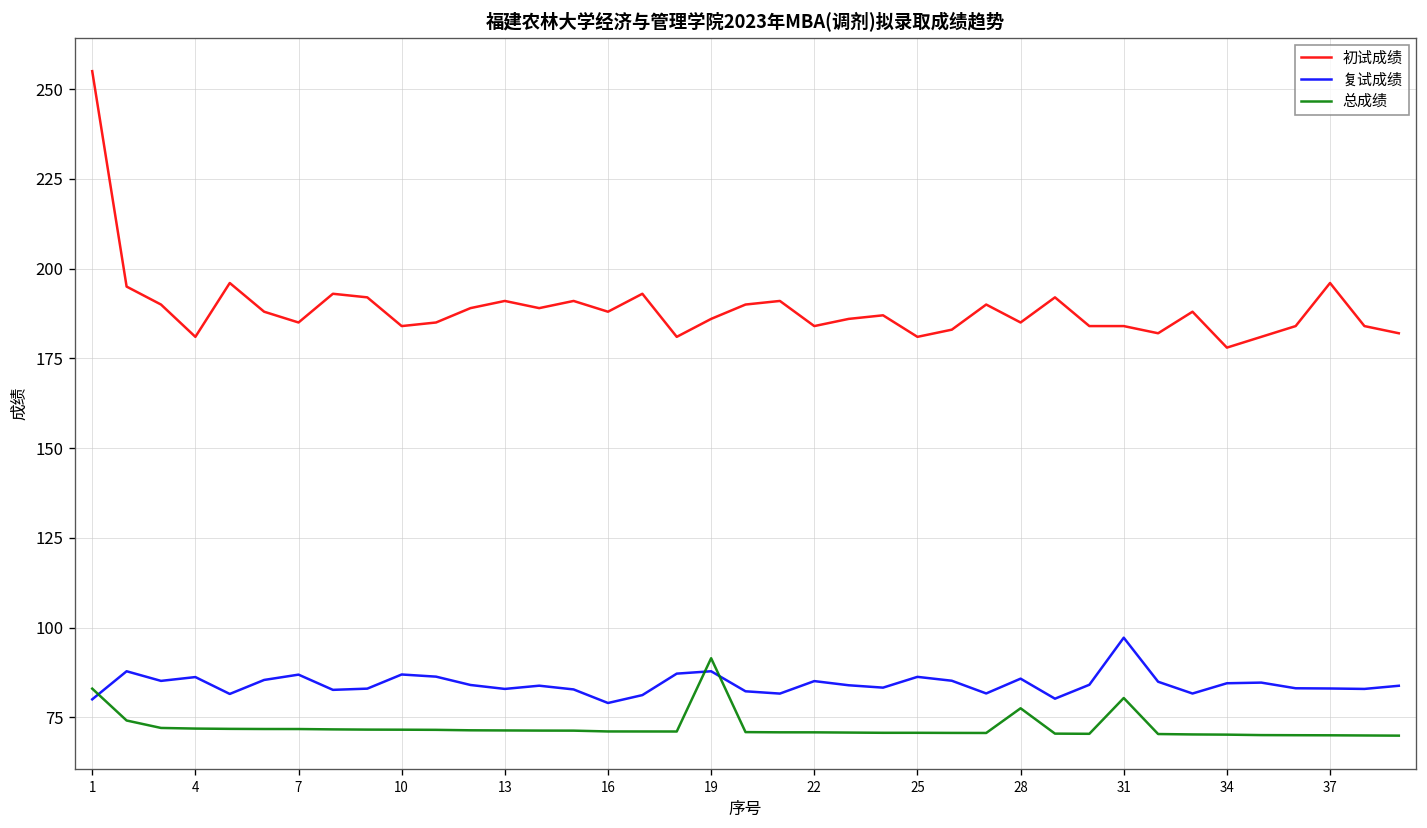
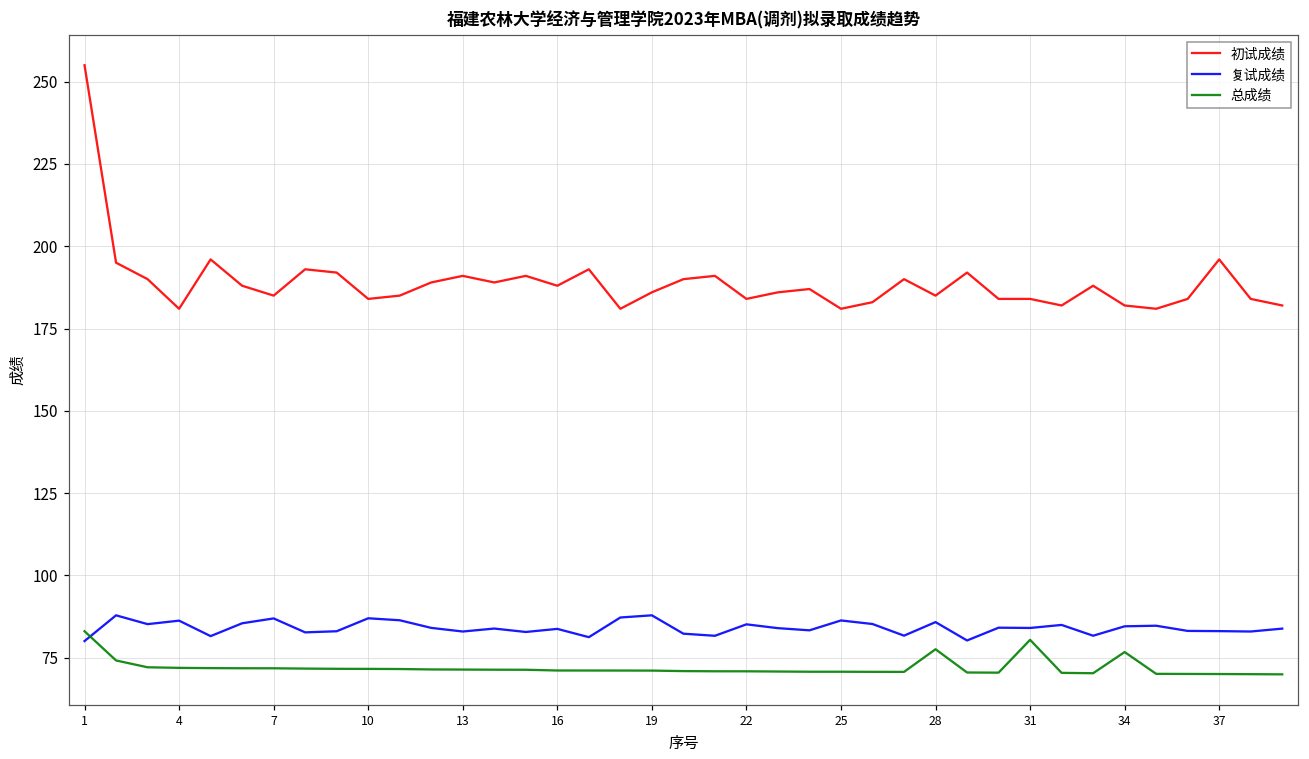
复试成绩, 16: 79 -> 84
总成绩, 19: 91 -> 71
复试成绩, 31: 97 -> 84
初试成绩, 34: 178 -> 182
总成绩, 34: 70 -> 77
